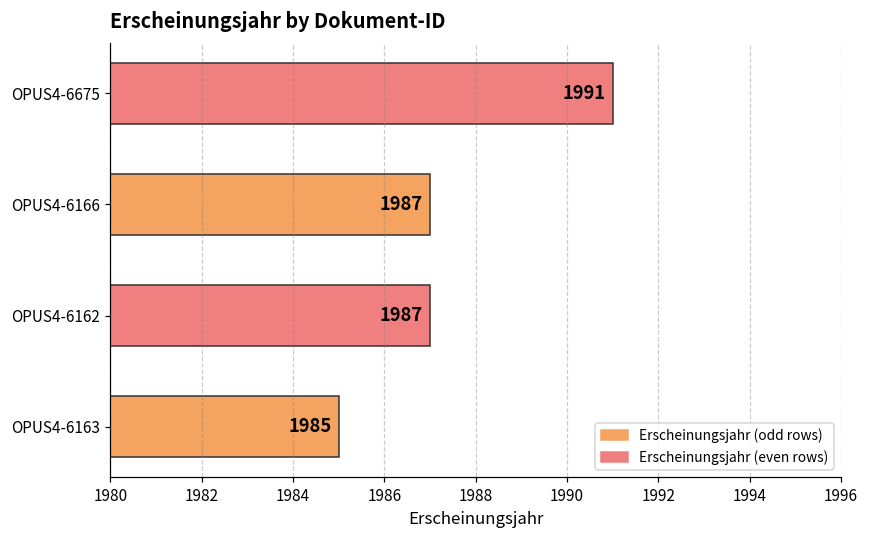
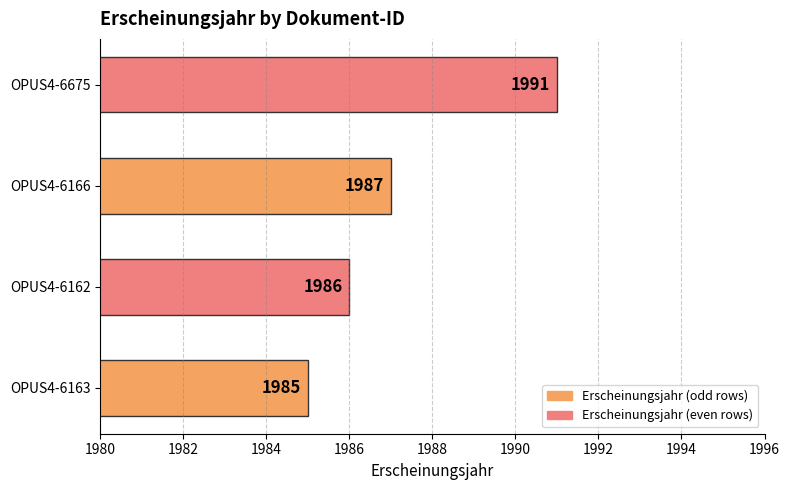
OPUS4-6162: 1987 -> 1986
